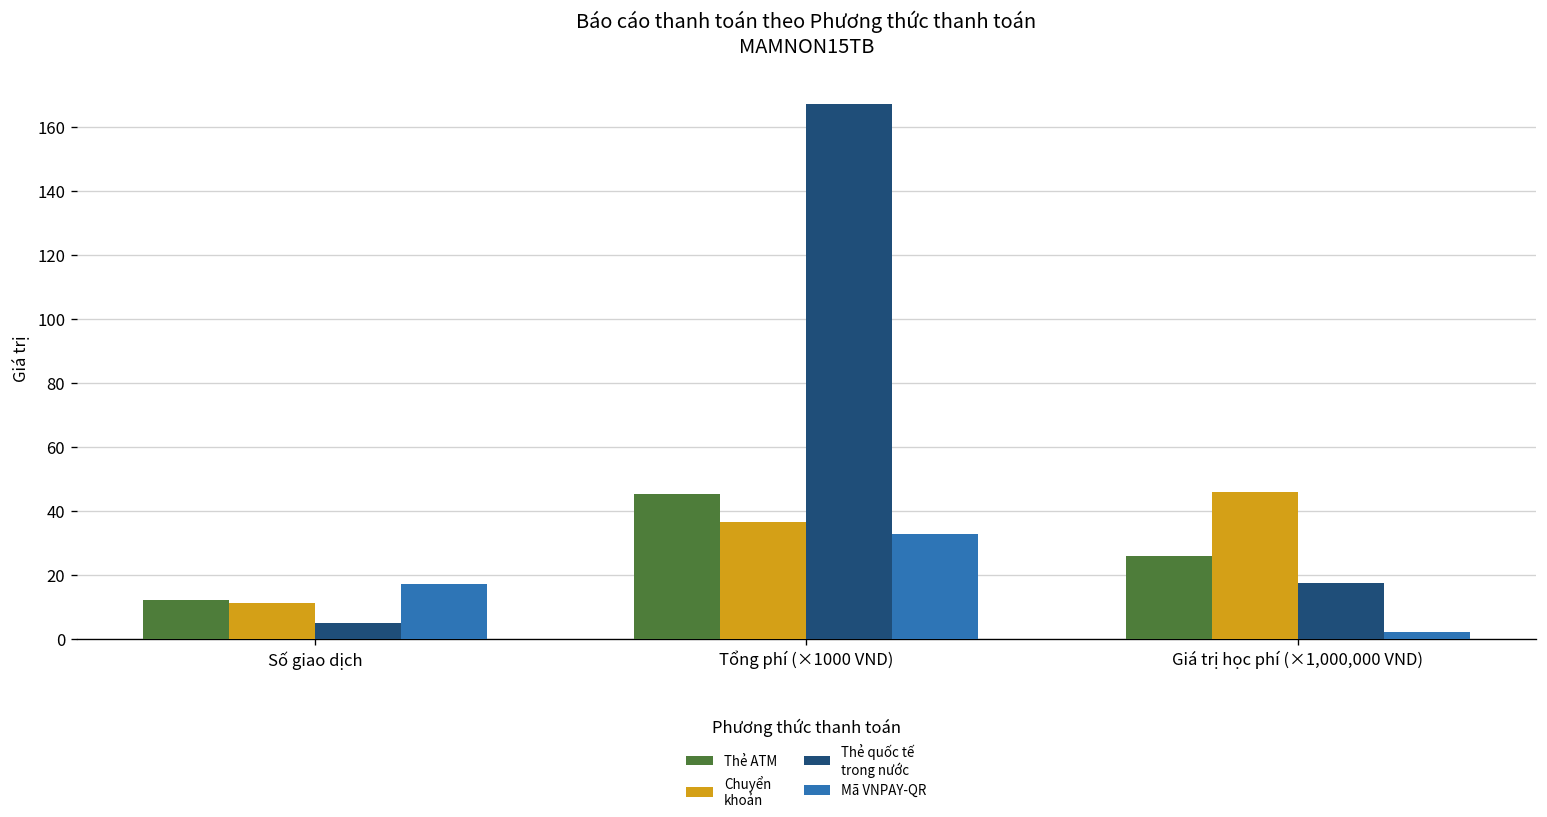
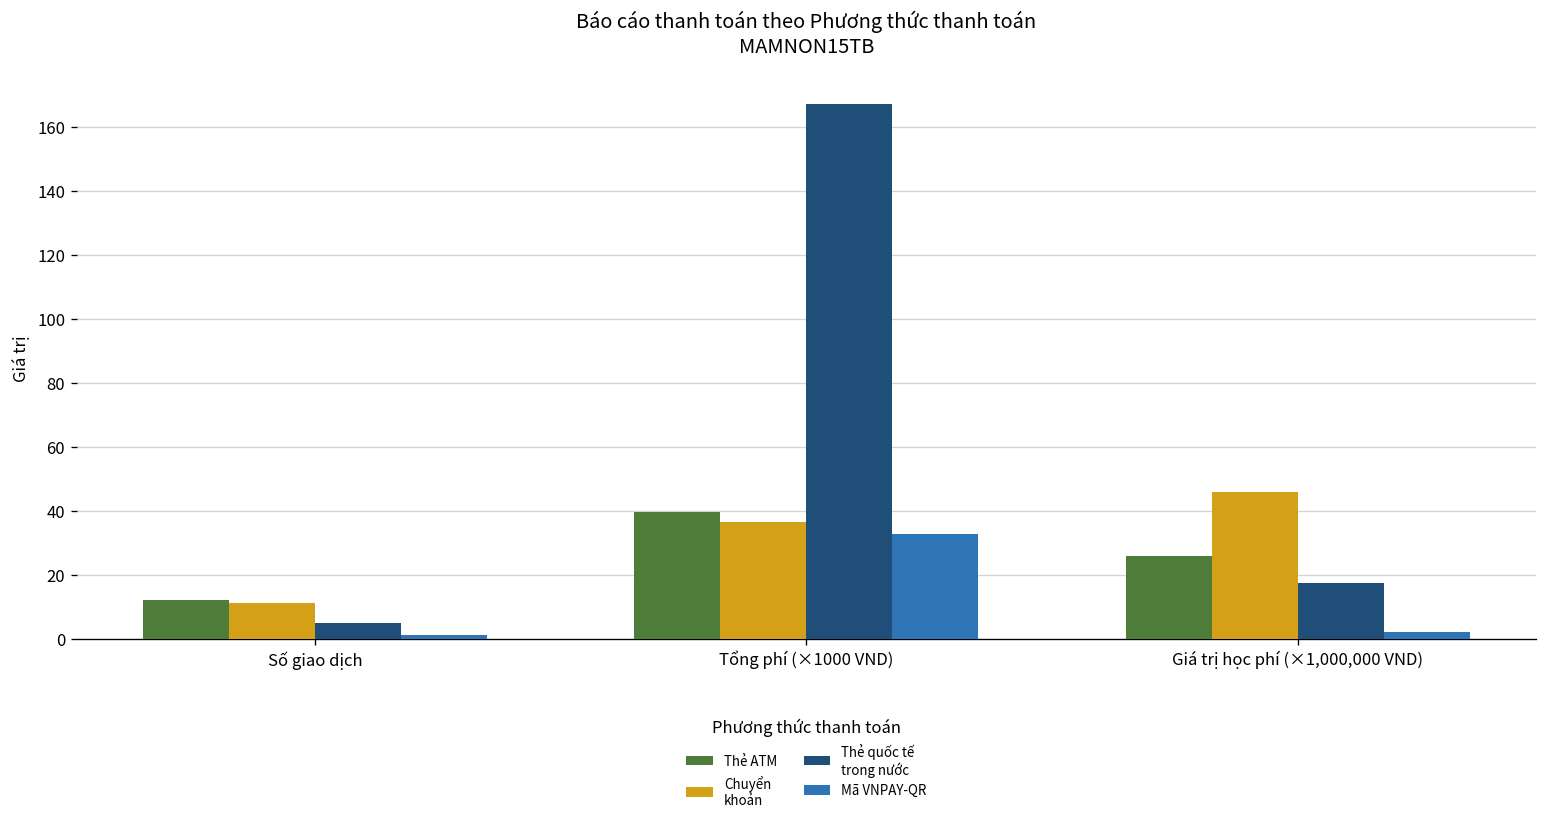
Mã VNPAY-QR, Số giao dịch: 17 -> 1
Thẻ ATM, Tổng phí (×1000 VND): 45 -> 40
